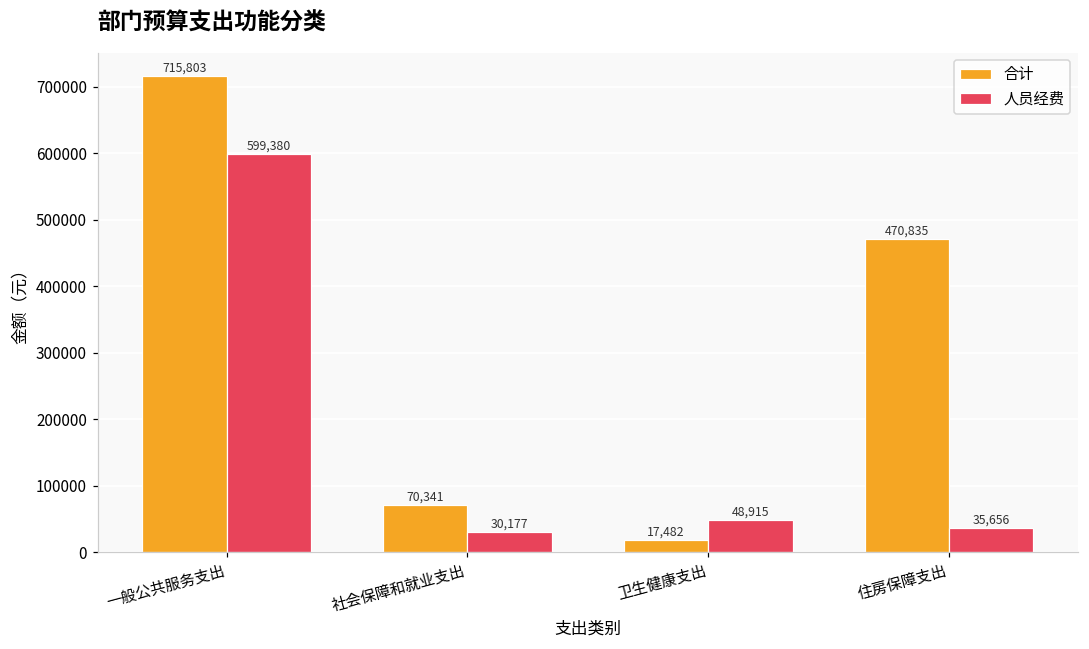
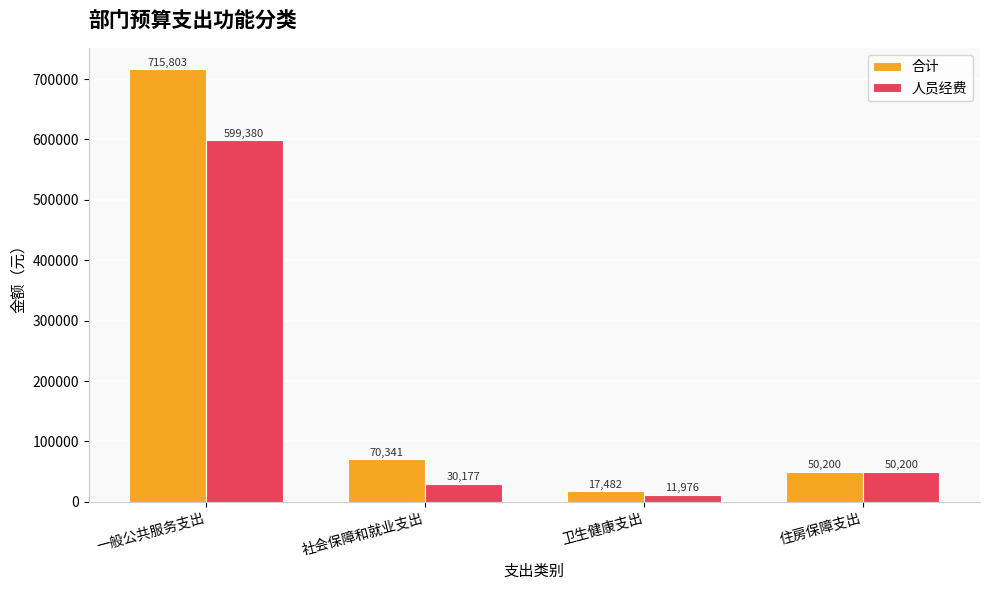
人员经费, 卫生健康支出: 48,915 -> 11,976
合计, 住房保障支出: 470,835 -> 50,200
人员经费, 住房保障支出: 35,656 -> 50,200
